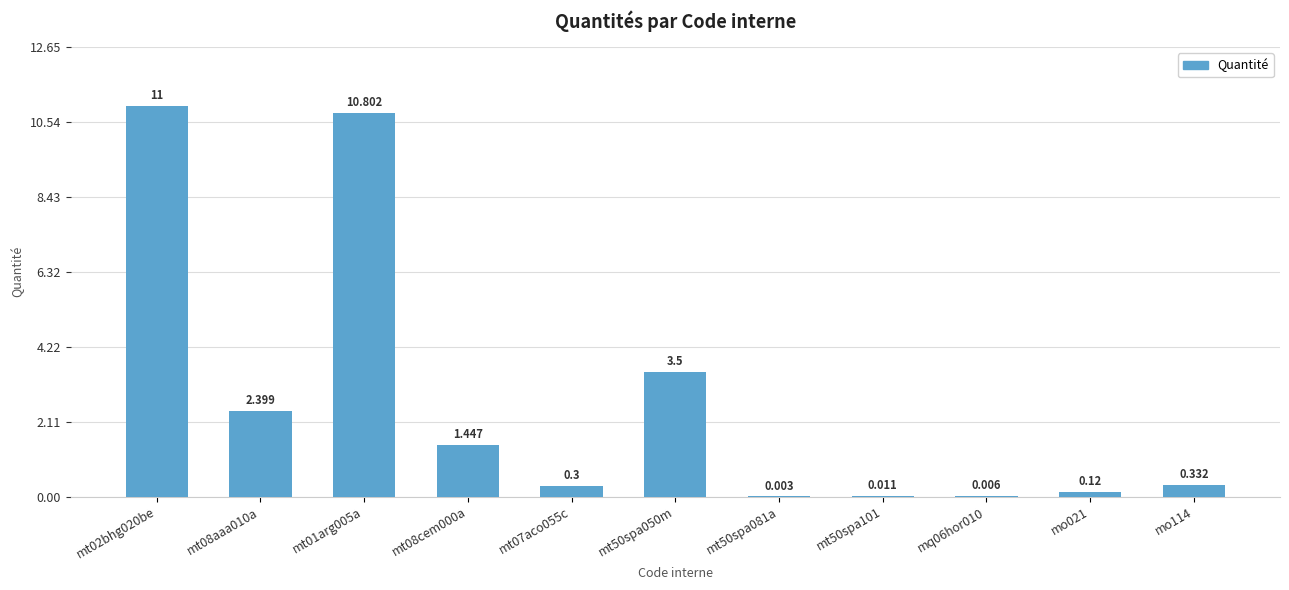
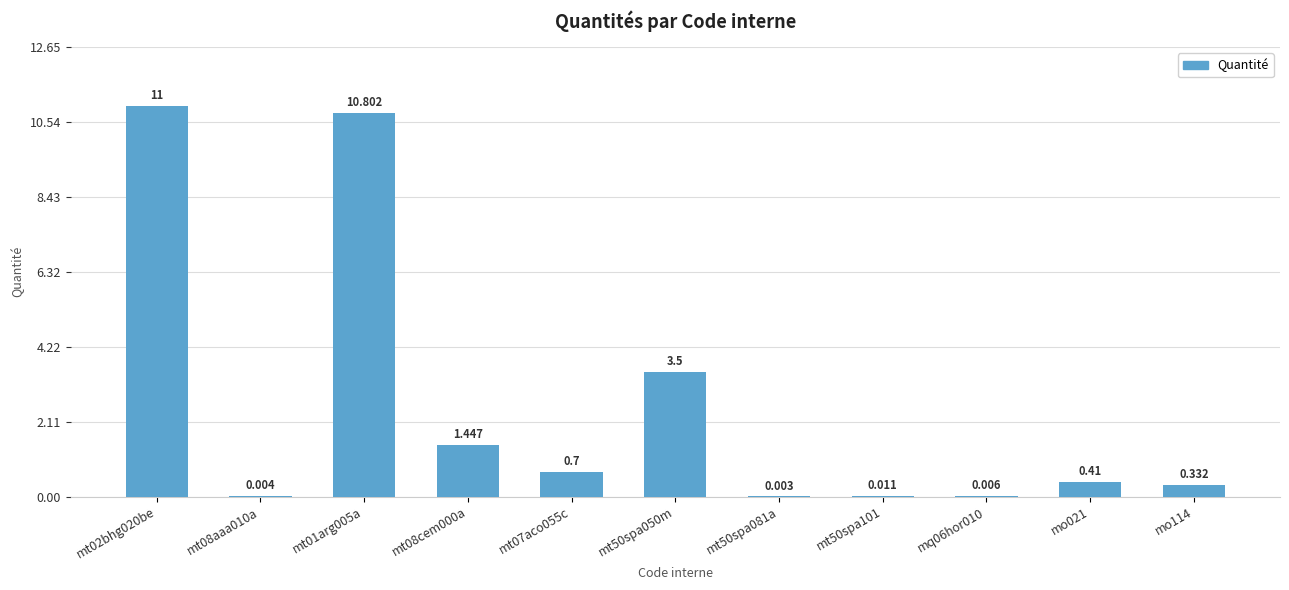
mt08aaa010a: 2.399 -> 0.004
mt07aco055c: 0.3 -> 0.7
mo021: 0.12 -> 0.41
